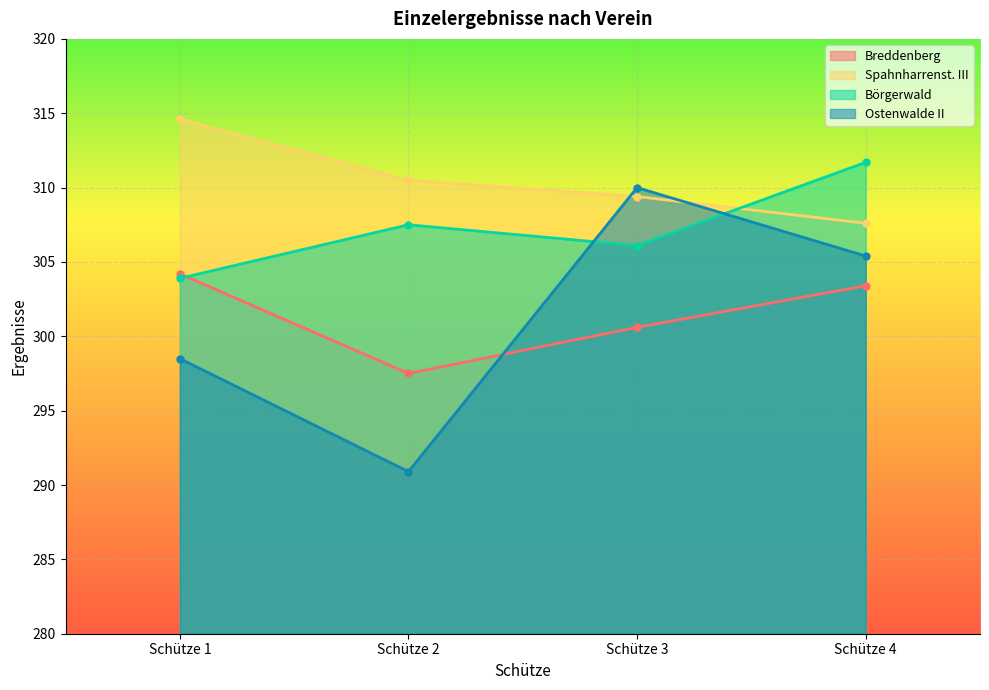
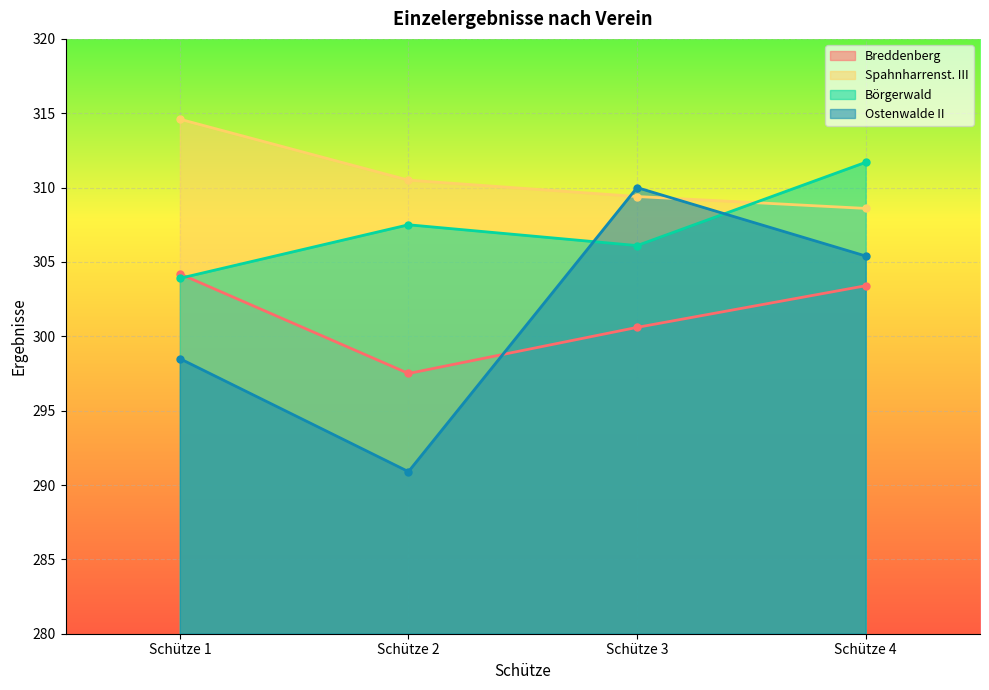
Spahnharrenst. III, Schütze 4: 307.6 -> 308.6
